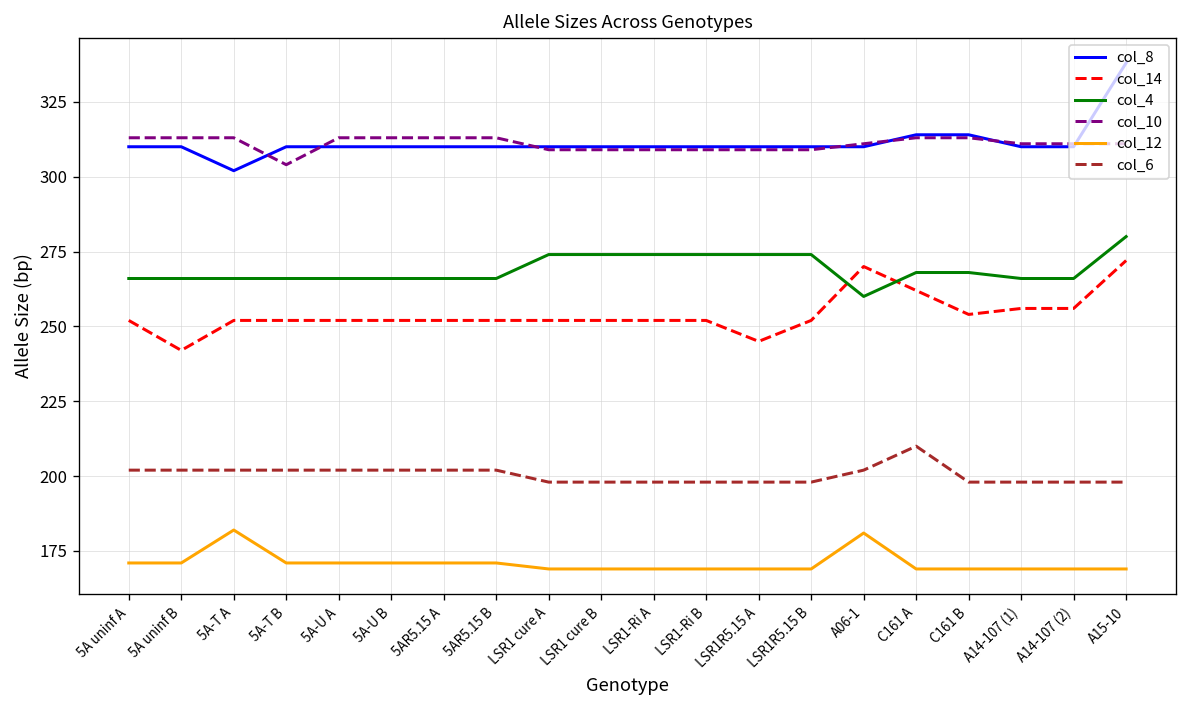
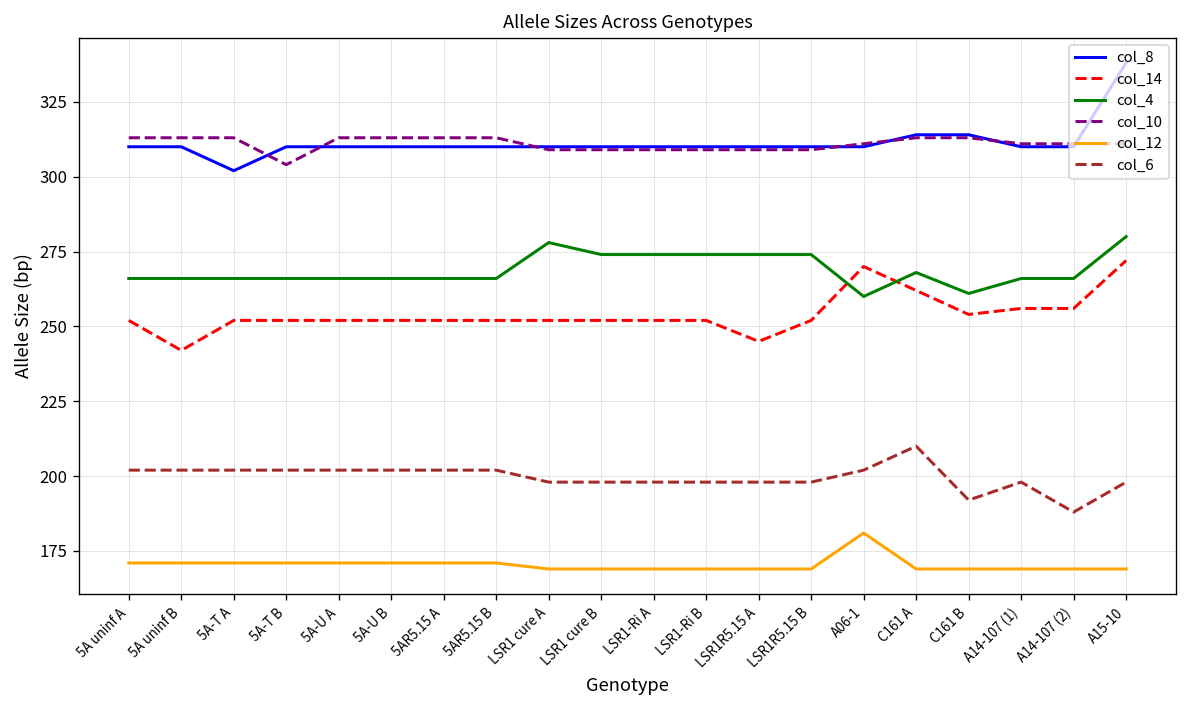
col_12, 5A-T A: 182 -> 171
col_4, LSR1 cure A: 274 -> 278
col_4, C161 B: 268 -> 261
col_6, C161 B: 198 -> 192
col_6, A14-107 (2): 198 -> 188
